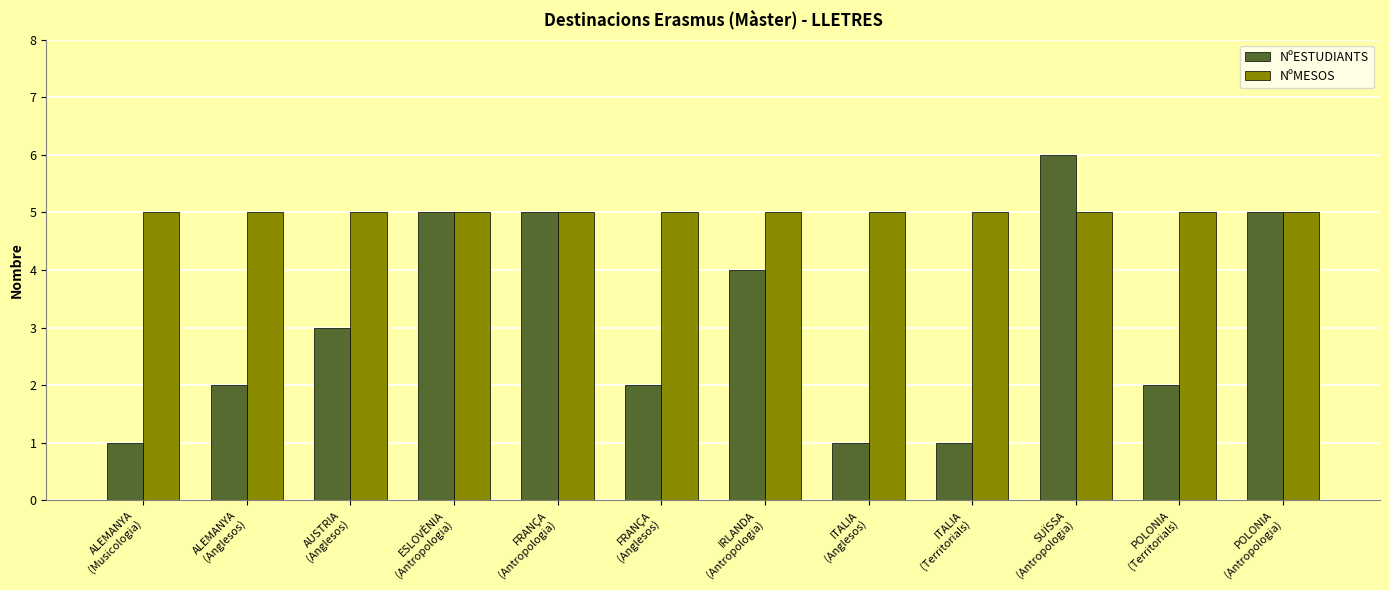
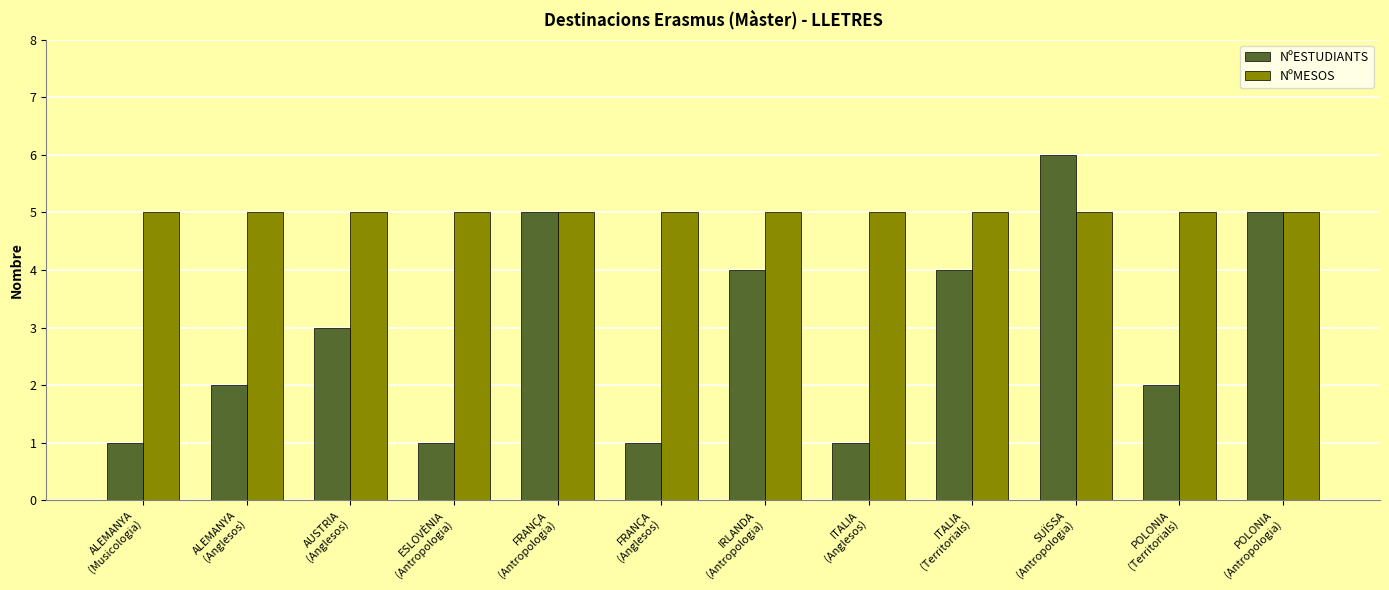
NºESTUDIANTS, ESLOVÈNIA (Antropologia): 5 -> 1
NºESTUDIANTS, FRANÇA (Anglesos): 2 -> 1
NºESTUDIANTS, ITALIA (Territorials): 1 -> 4
